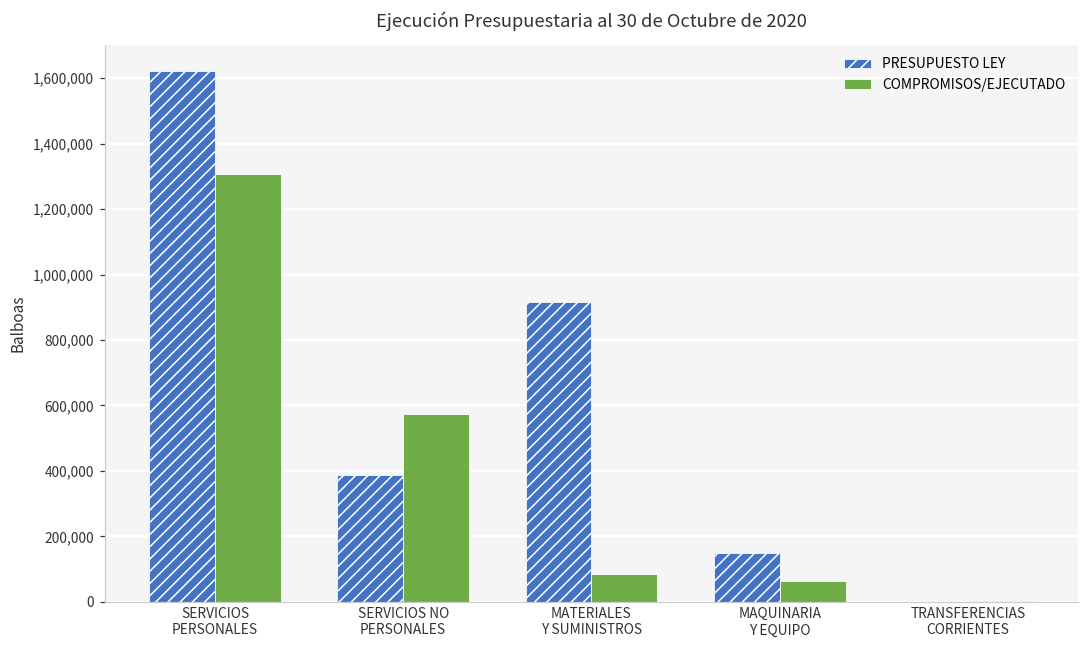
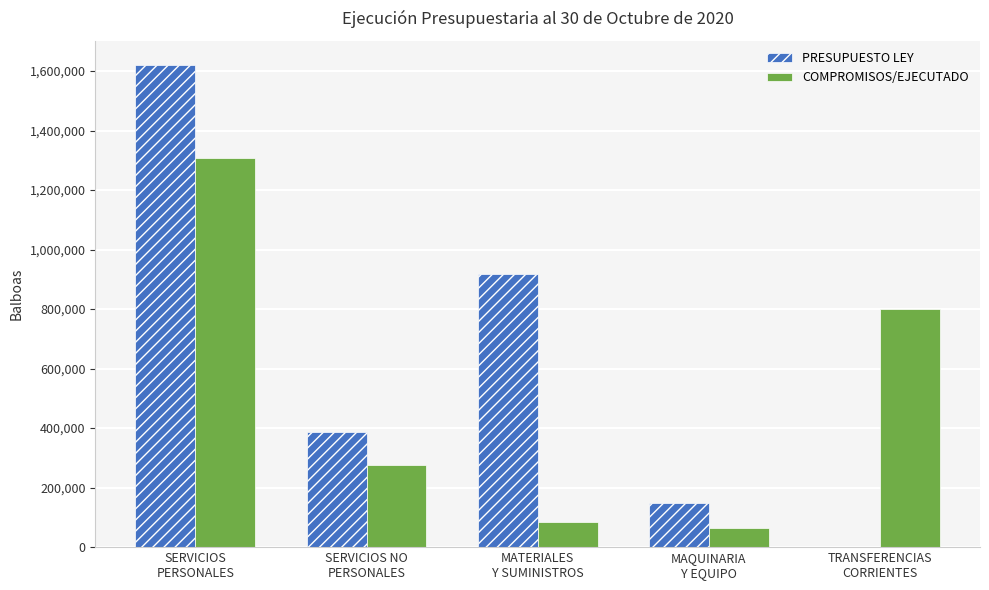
COMPROMISOS/EJECUTADO, SERVICIOS NO PERSONALES: 570,000 -> 280,000
COMPROMISOS/EJECUTADO, TRANSFERENCIAS CORRIENTES: 0 -> 800,000
